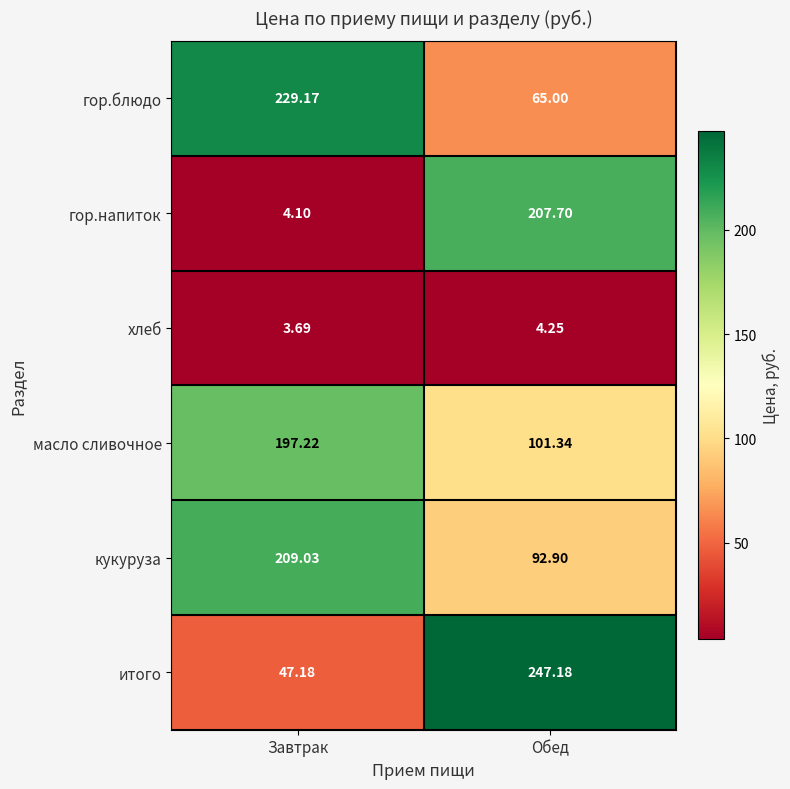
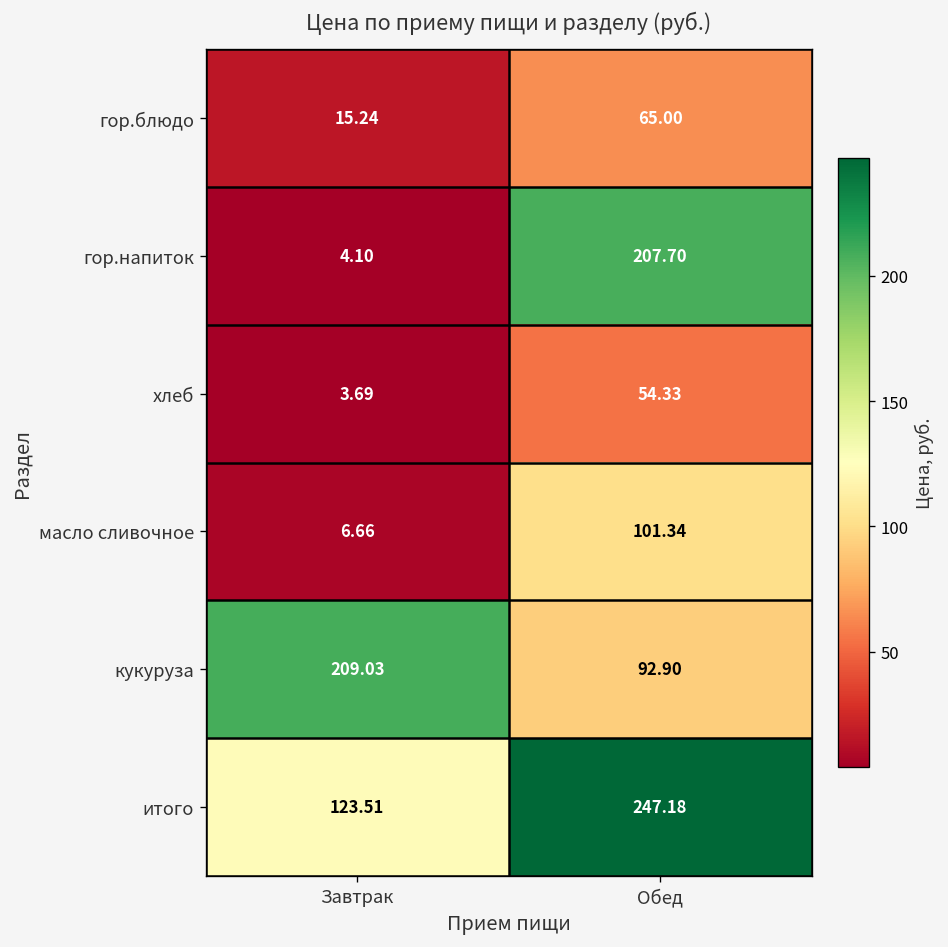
гор.блюдо, Завтрак: 229.17 -> 15.24
хлеб, Обед: 4.25 -> 54.33
масло сливочное, Завтрак: 197.22 -> 6.66
итого, Завтрак: 47.18 -> 123.51
